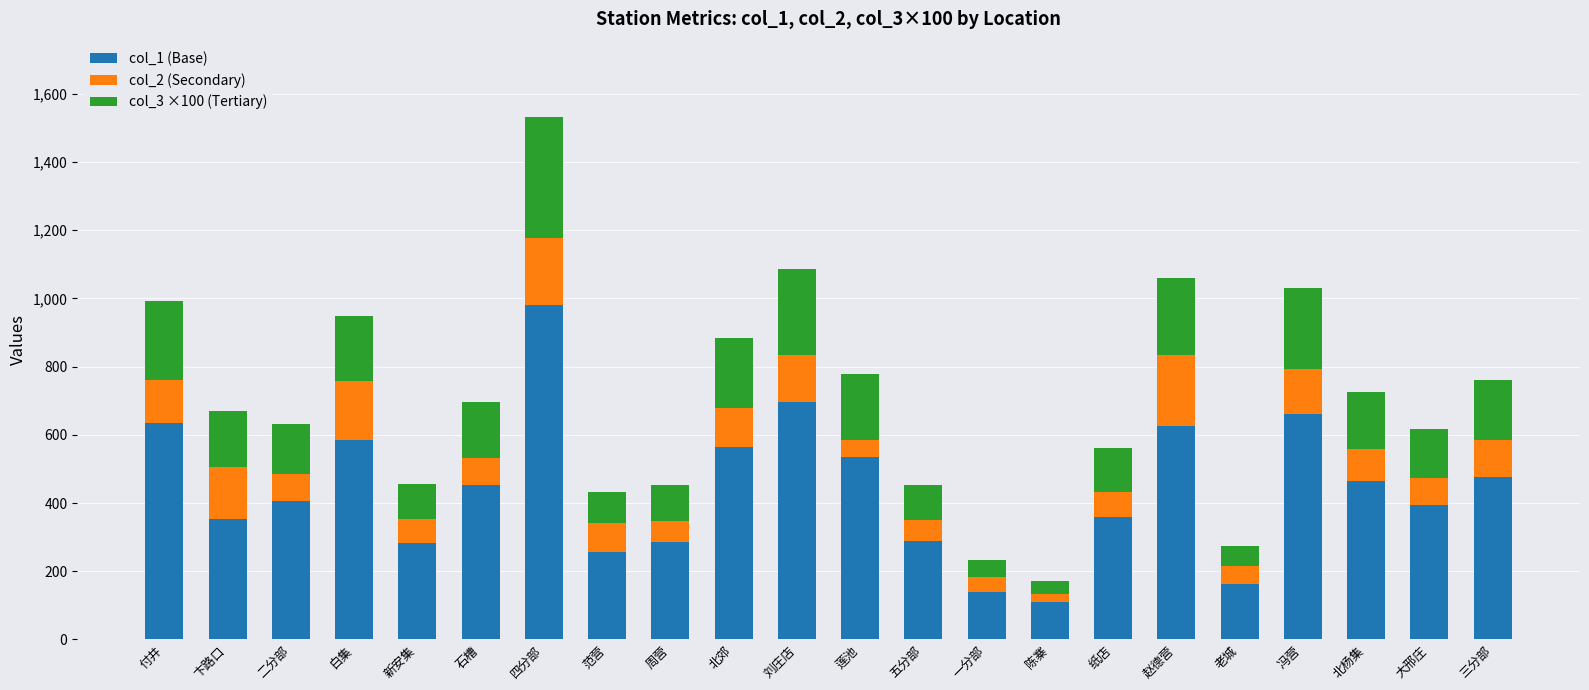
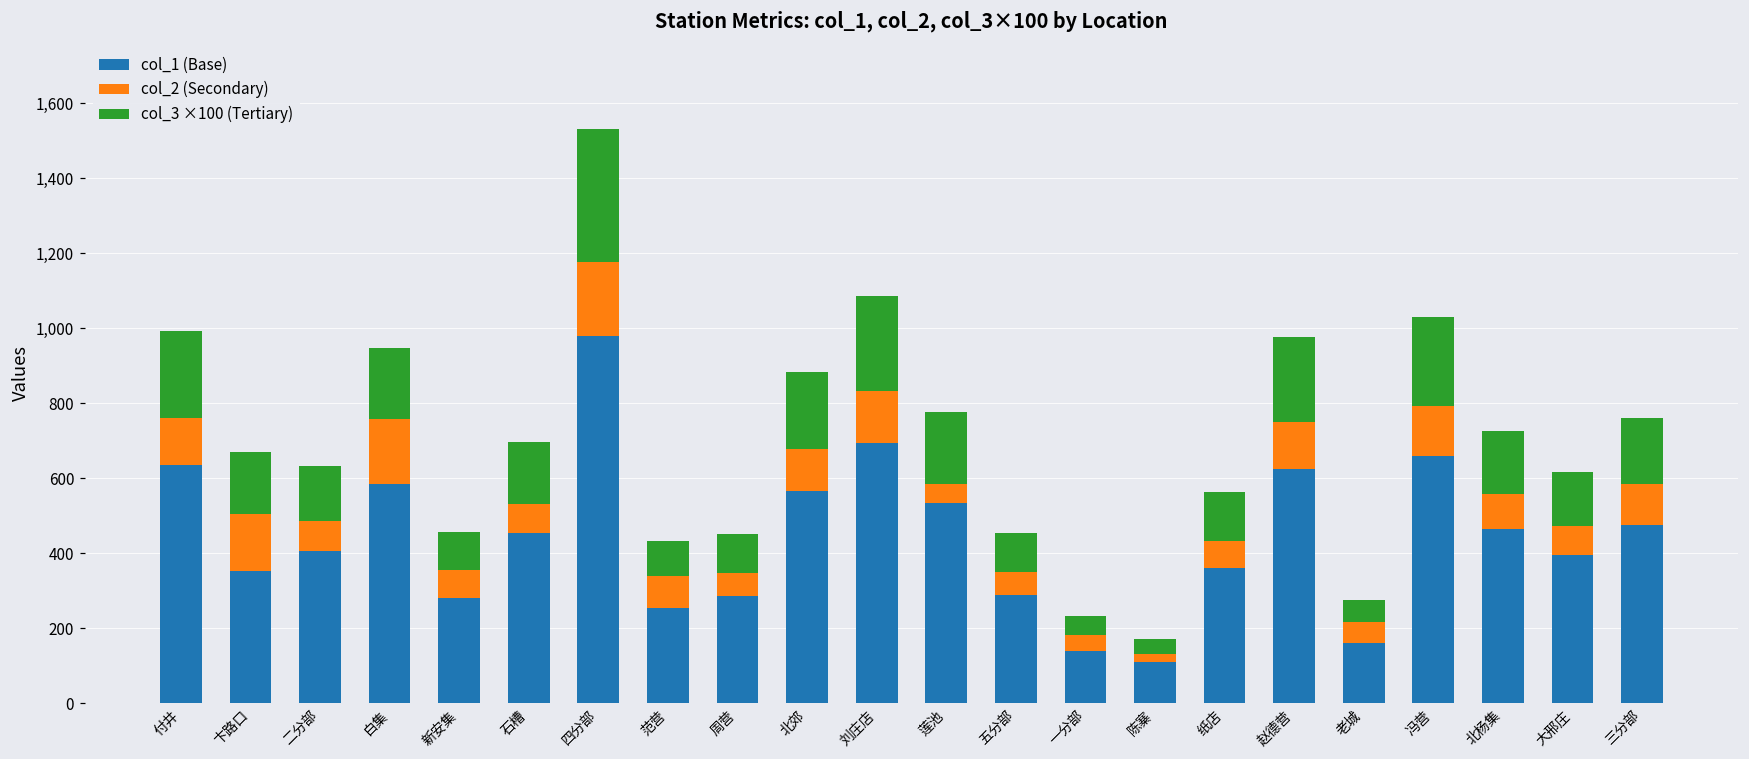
col_2 (Secondary), 赵德营: 210 -> 130
